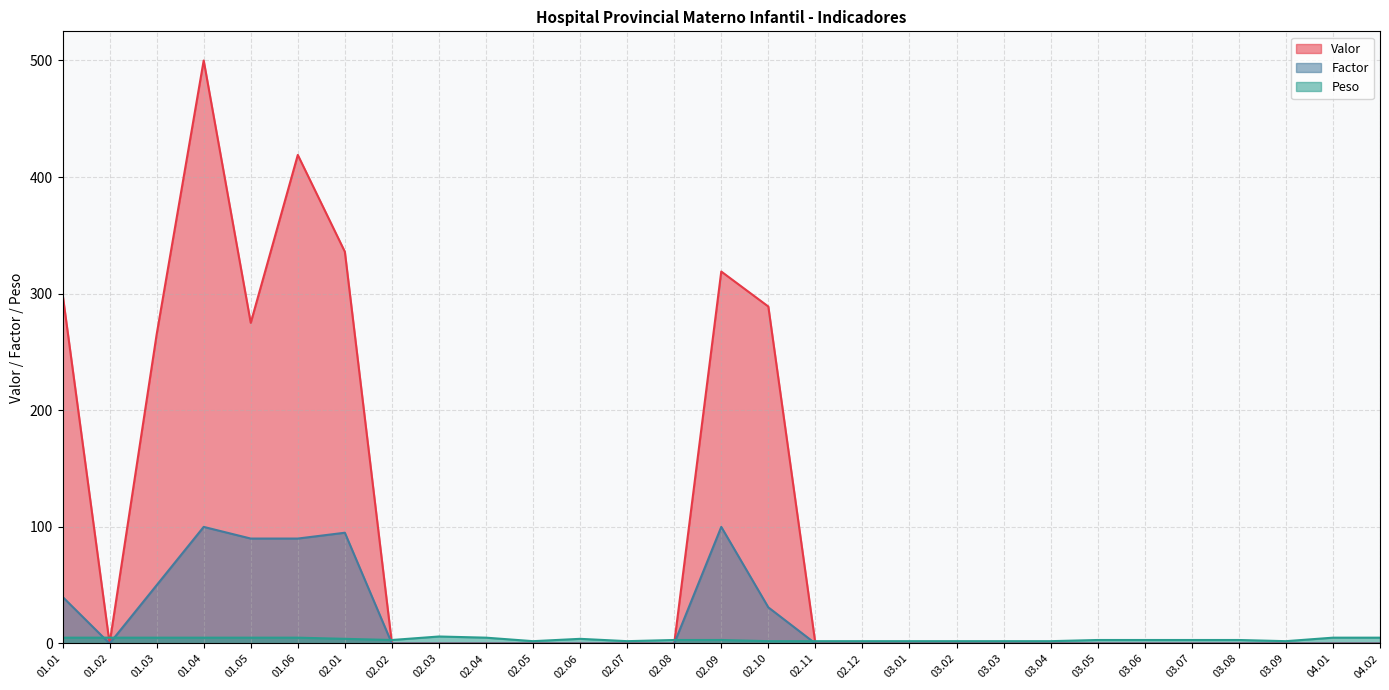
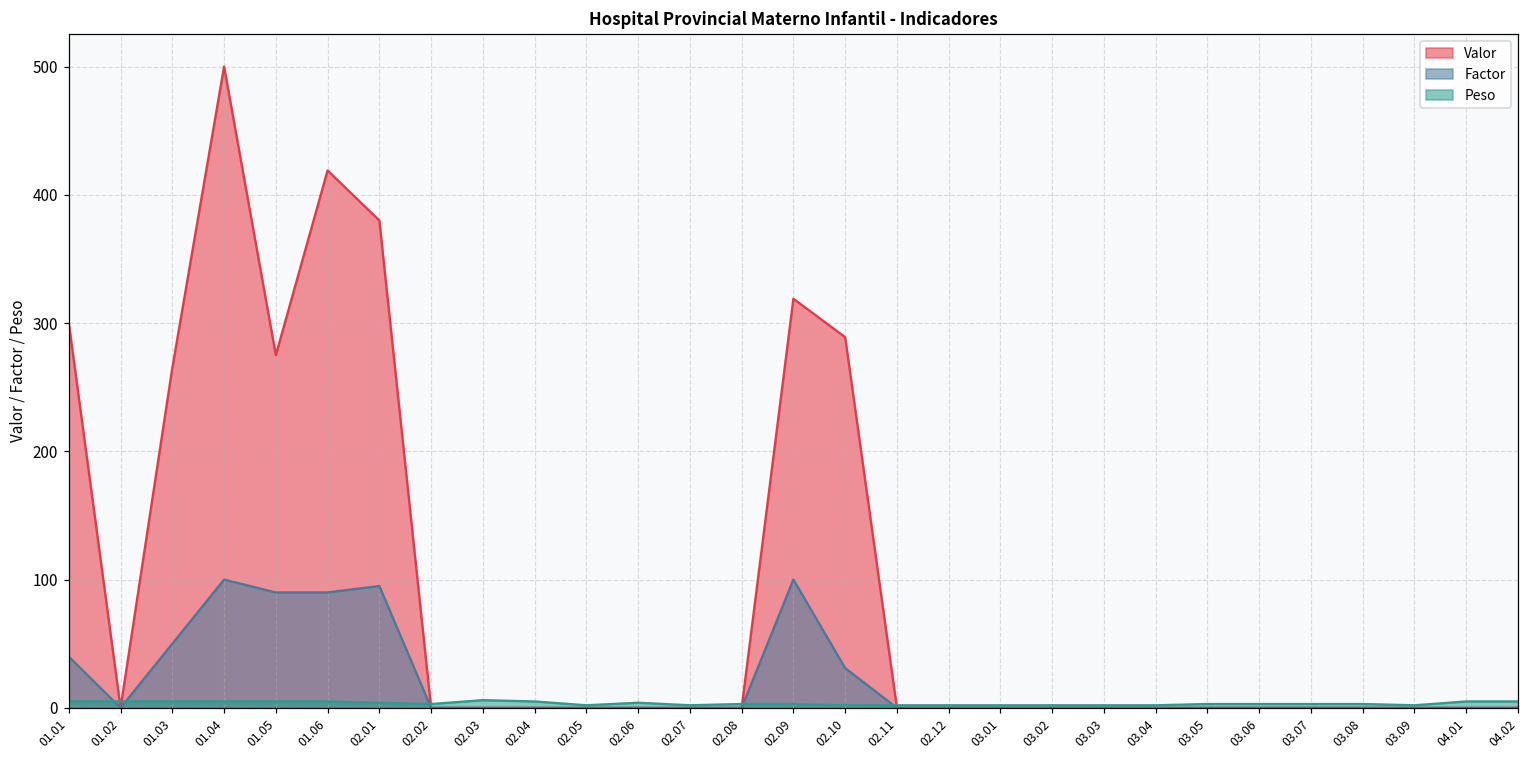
Valor, 02.01: 336 -> 380
